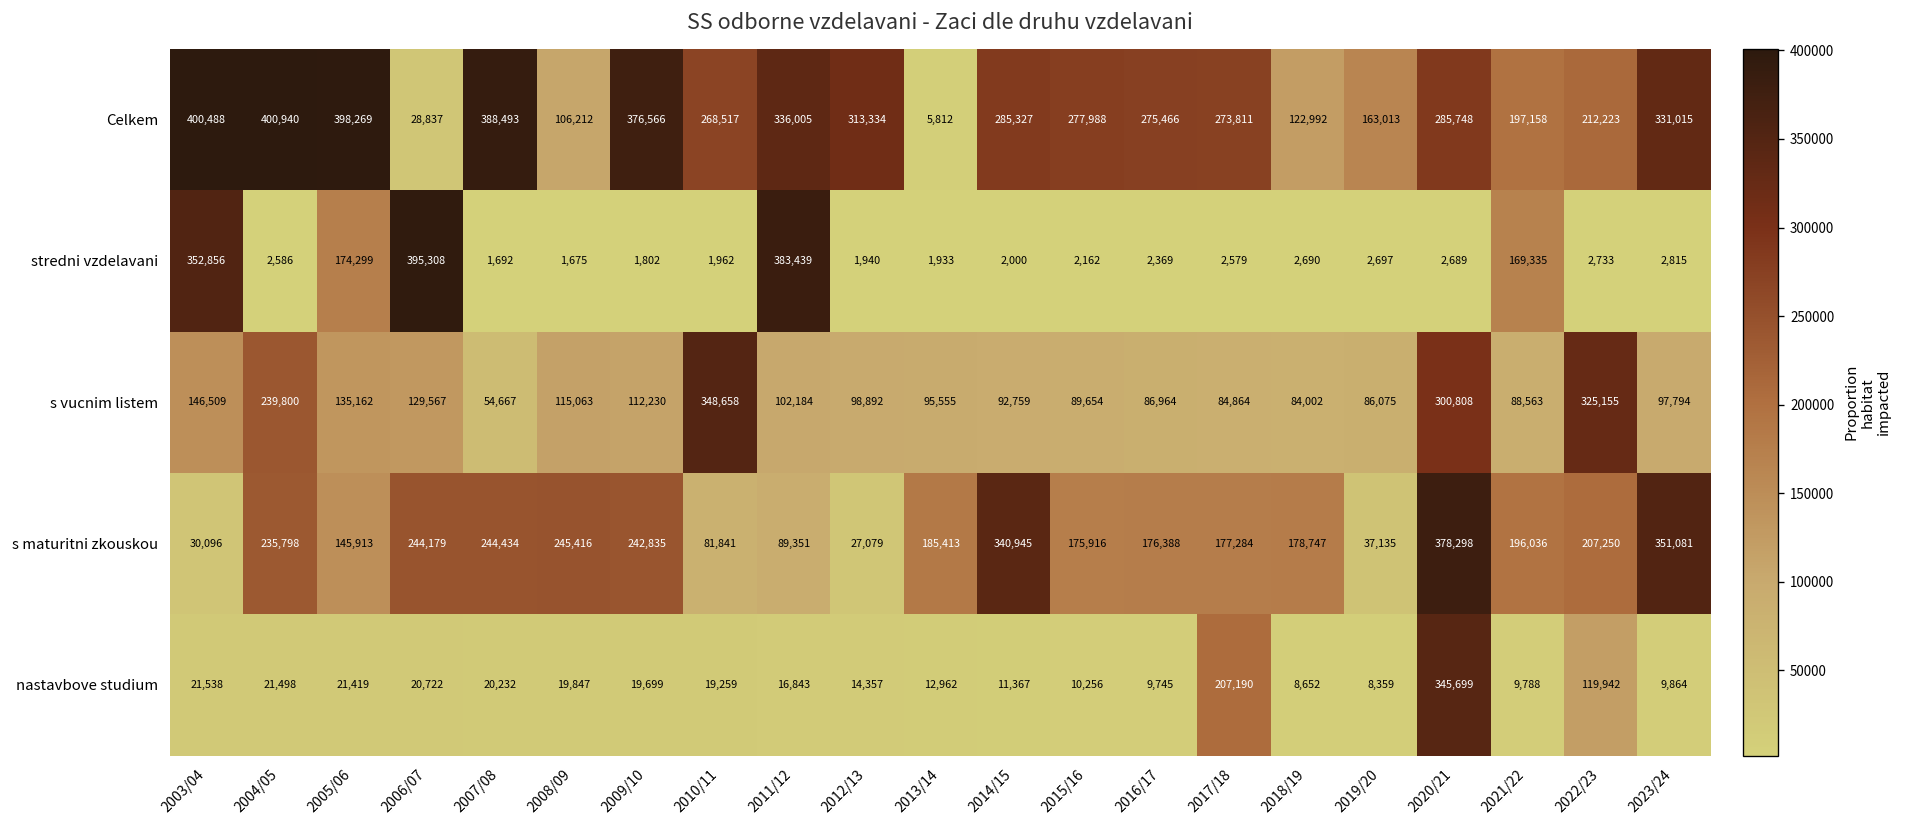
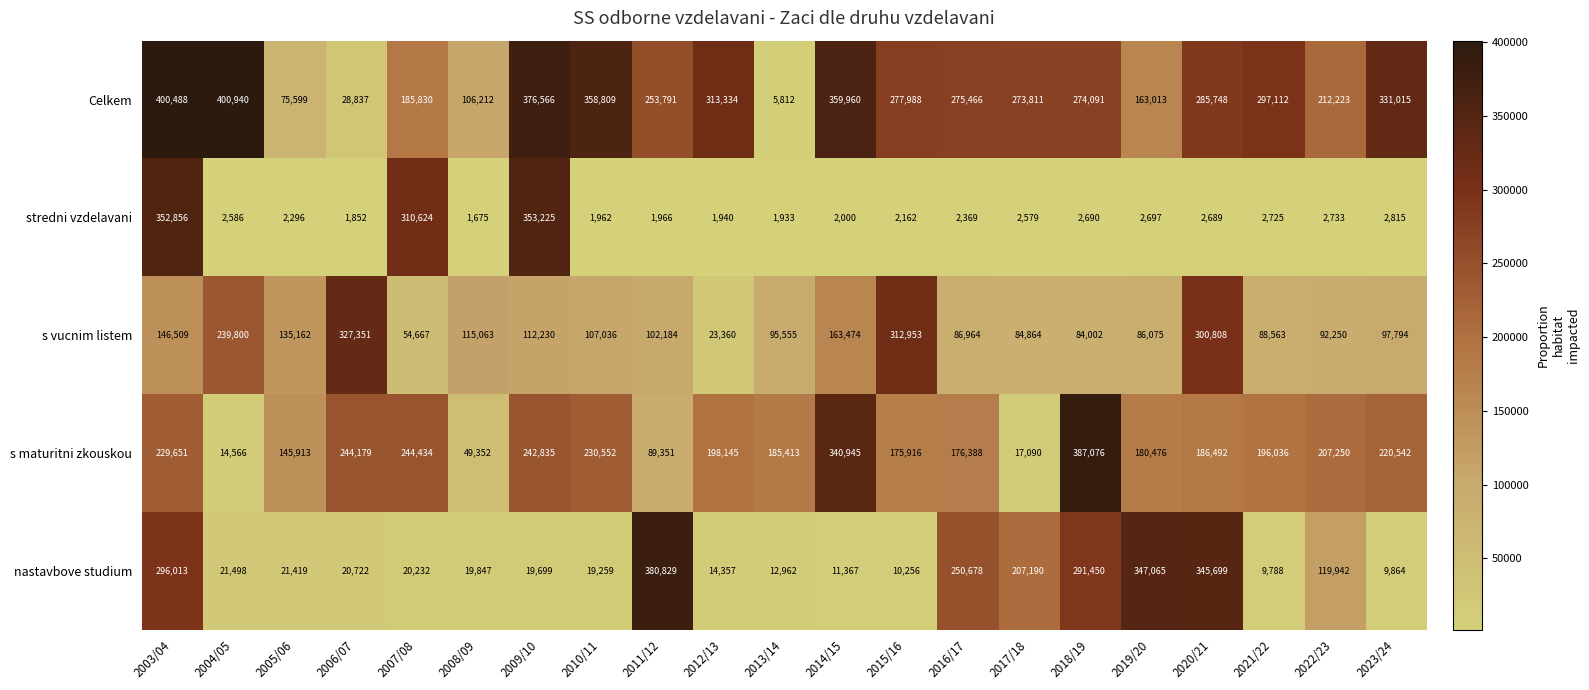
Celkem, 2005/06: 398,269 -> 75,599
Celkem, 2007/08: 388,493 -> 185,830
Celkem, 2010/11: 268,517 -> 358,809
Celkem, 2011/12: 336,005 -> 253,791
Celkem, 2014/15: 285,327 -> 359,960
Celkem, 2018/19: 122,992 -> 274,091
Celkem, 2021/22: 197,158 -> 297,112
stredni vzdelavani, 2005/06: 174,299 -> 2,296
stredni vzdelavani, 2006/07: 395,308 -> 1,852
stredni vzdelavani, 2007/08: 1,692 -> 310,624
stredni vzdelavani, 2009/10: 1,802 -> 353,225
stredni vzdelavani, 2011/12: 383,439 -> 1,966
stredni vzdelavani, 2021/22: 169,335 -> 2,725
s vucnim listem, 2006/07: 129,567 -> 327,351
s vucnim listem, 2010/11: 348,658 -> 107,036
s vucnim listem, 2012/13: 98,892 -> 23,360
s vucnim listem, 2014/15: 92,759 -> 163,474
s vucnim listem, 2015/16: 89,654 -> 312,953
s vucnim listem, 2022/23: 325,155 -> 92,250
s maturitni zkouskou, 2003/04: 30,096 -> 229,651
s maturitni zkouskou, 2004/05: 235,798 -> 14,566
s maturitni zkouskou, 2008/09: 245,416 -> 49,352
s maturitni zkouskou, 2010/11: 81,841 -> 230,552
s maturitni zkouskou, 2012/13: 27,079 -> 198,145
s maturitni zkouskou, 2017/18: 177,284 -> 17,090
s maturitni zkouskou, 2018/19: 178,747 -> 387,076
s maturitni zkouskou, 2019/20: 37,135 -> 180,476
s maturitni zkouskou, 2020/21: 378,298 -> 186,492
s maturitni zkouskou, 2023/24: 351,081 -> 220,542
nastavbove studium, 2003/04: 21,538 -> 296,013
nastavbove studium, 2011/12: 16,843 -> 380,829
nastavbove studium, 2016/17: 9,745 -> 250,678
nastavbove studium, 2018/19: 8,652 -> 291,450
nastavbove studium, 2019/20: 8,359 -> 347,065
